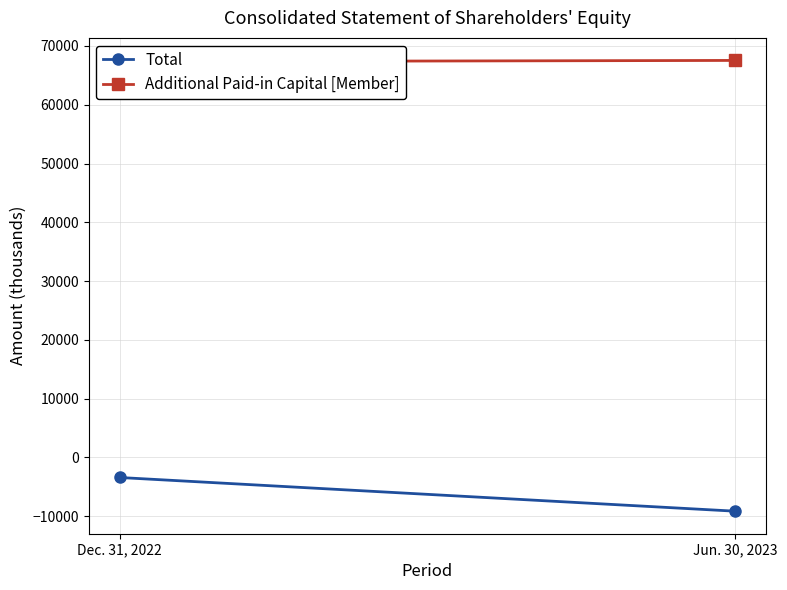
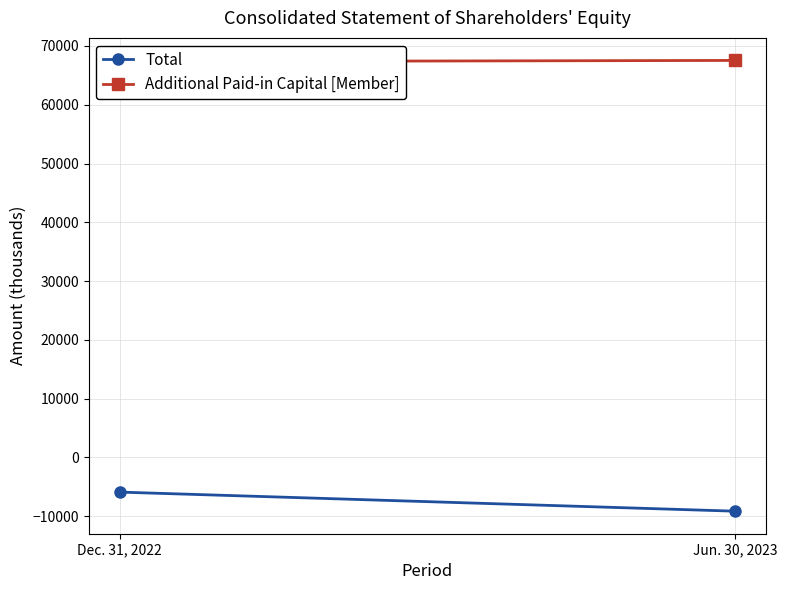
Total, Dec. 31, 2022: -3000 -> -6000
